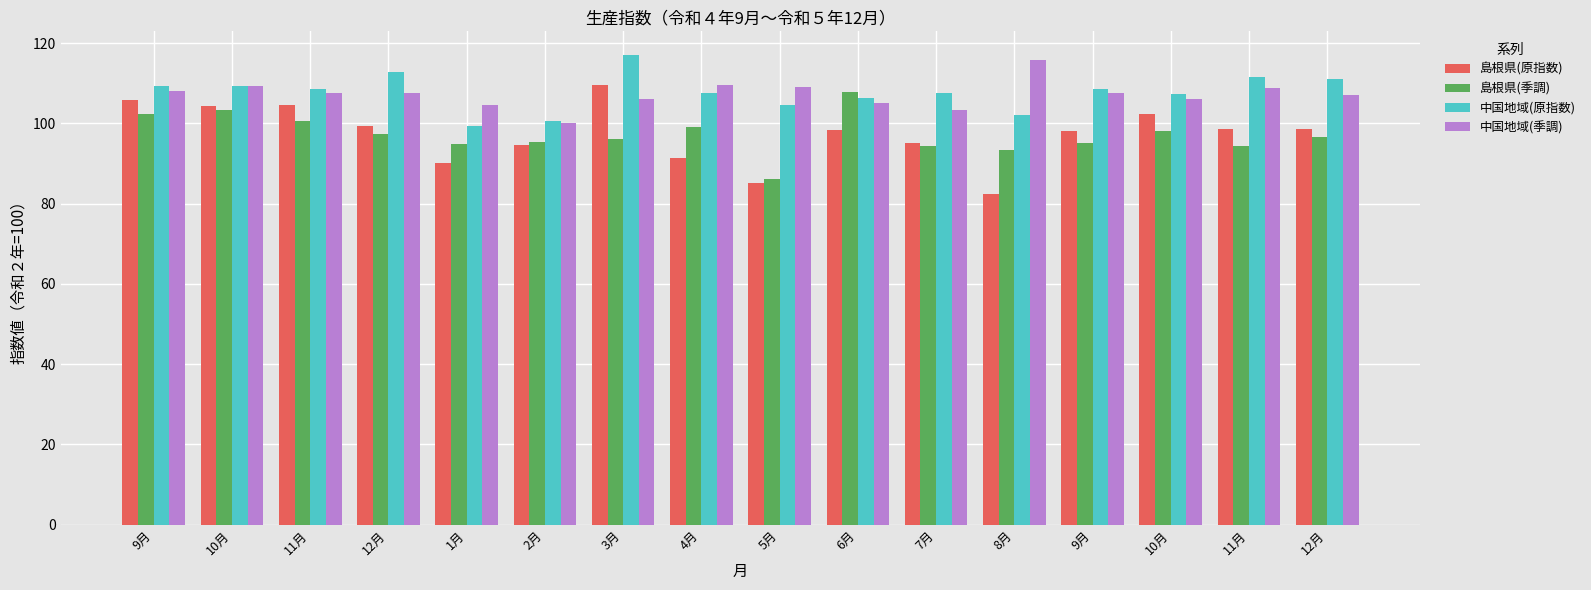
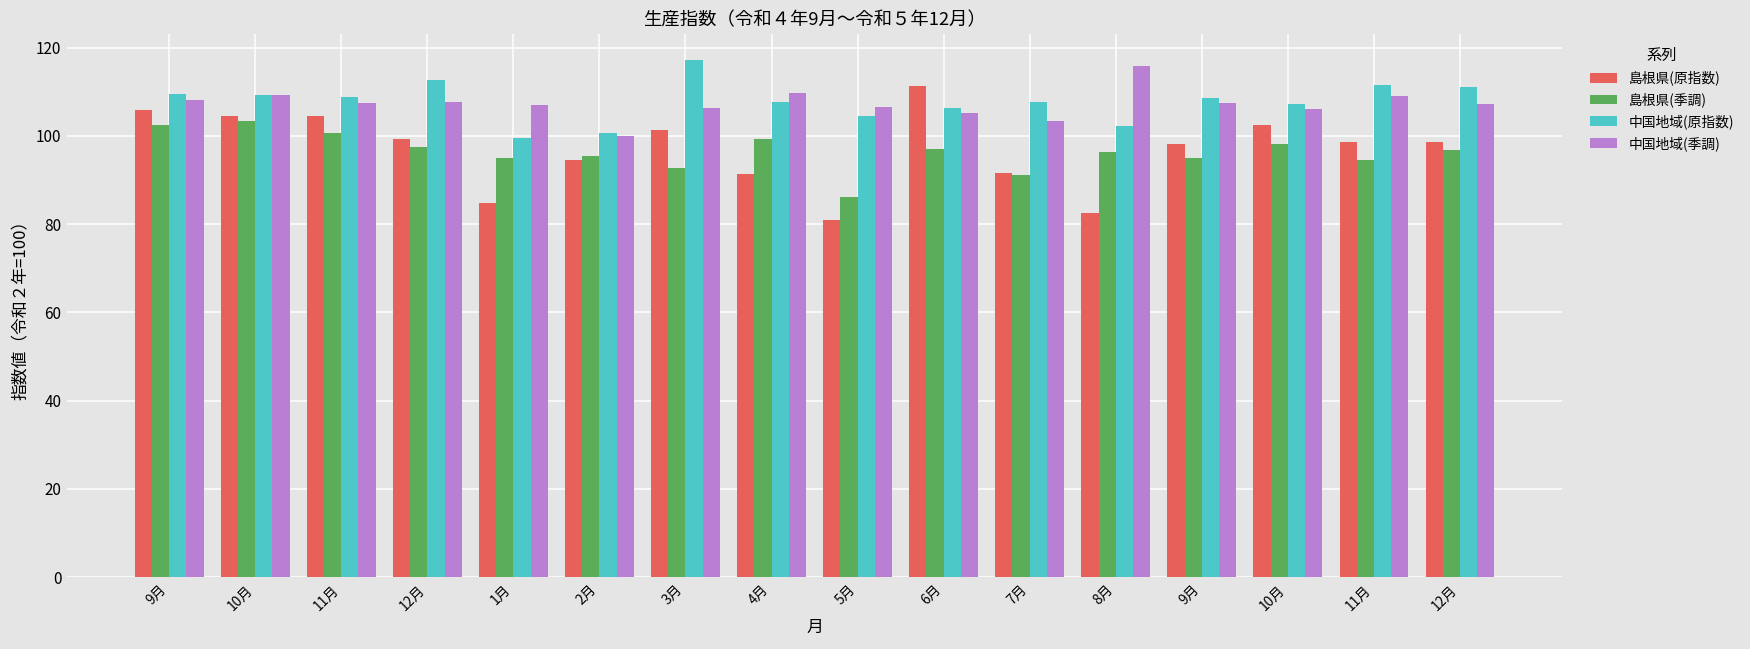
島根県(原指数), 1月: 90 -> 85
中国地域(季調), 1月: 105 -> 107
島根県(原指数), 3月: 110 -> 101
島根県(季調), 3月: 96 -> 93
島根県(原指数), 5月: 85 -> 81
中国地域(季調), 5月: 109 -> 107
島根県(原指数), 6月: 98 -> 111
島根県(季調), 6月: 108 -> 97
島根県(原指数), 7月: 95 -> 92
島根県(季調), 7月: 94 -> 91
島根県(季調), 8月: 93 -> 96
